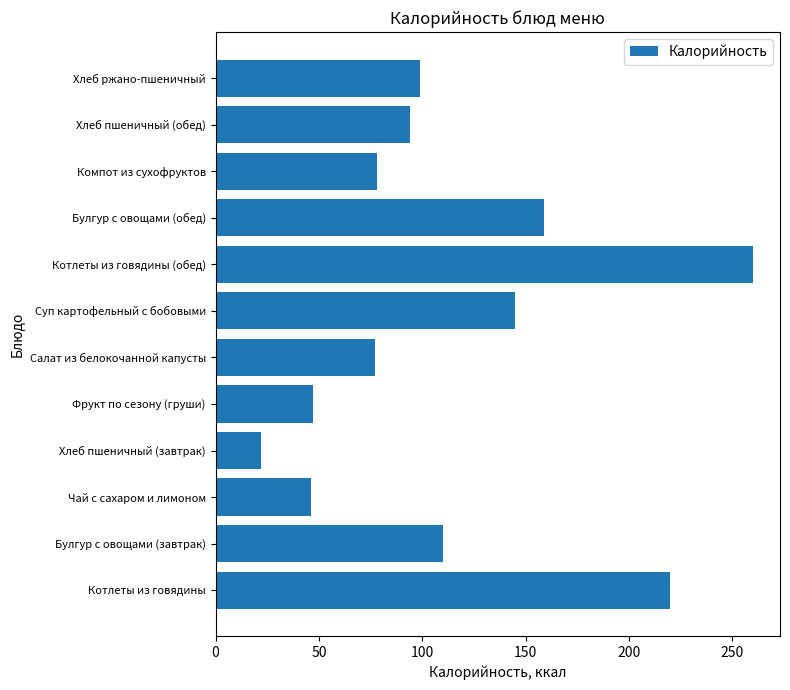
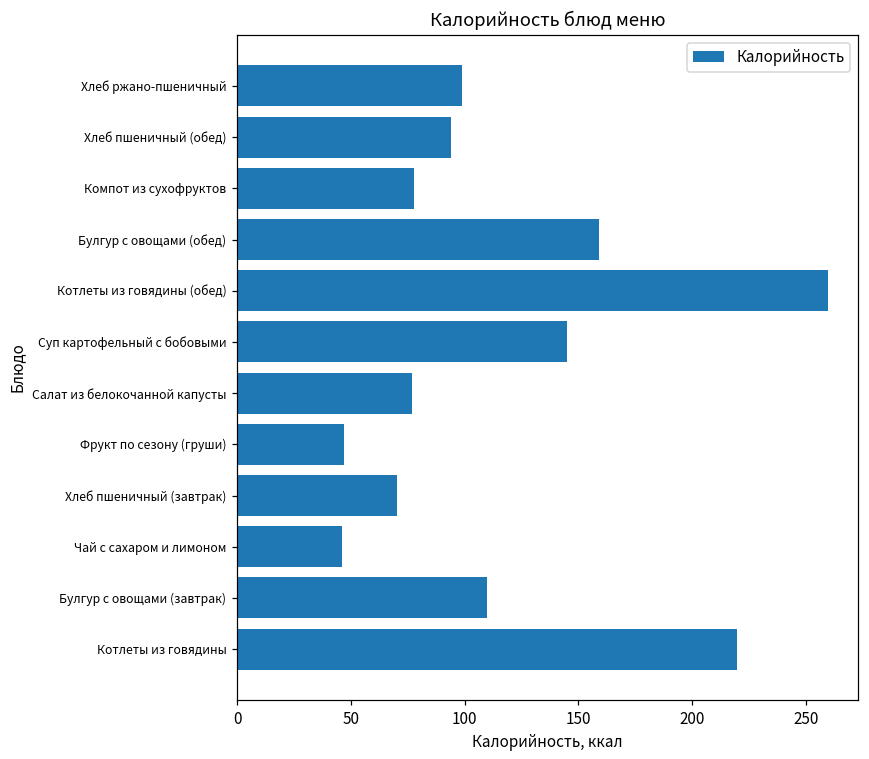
Хлеб пшеничный (завтрак): 22 -> 71
